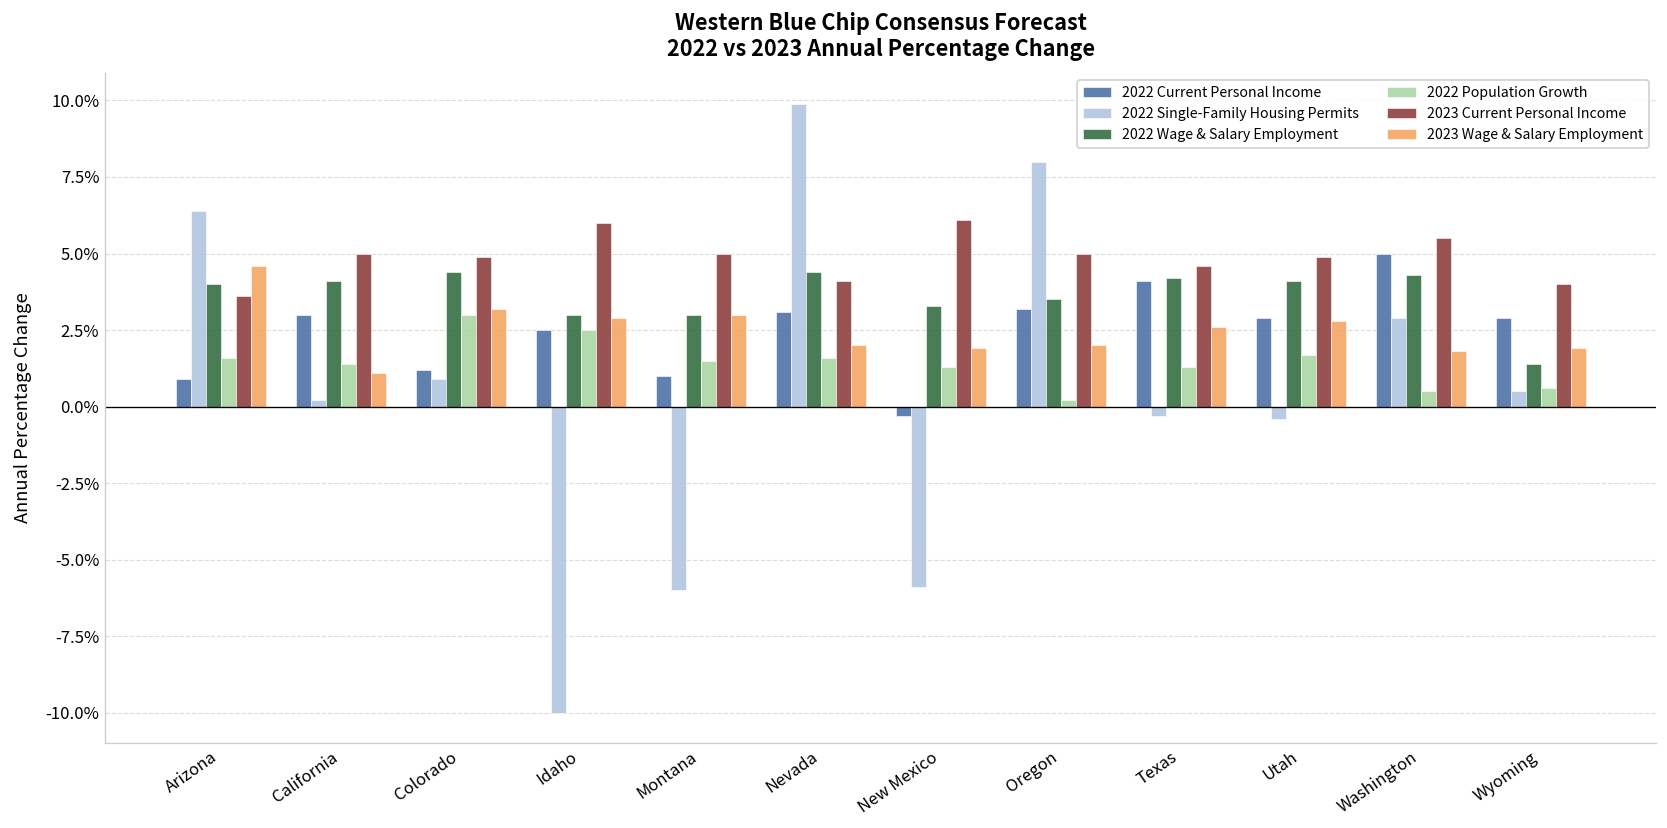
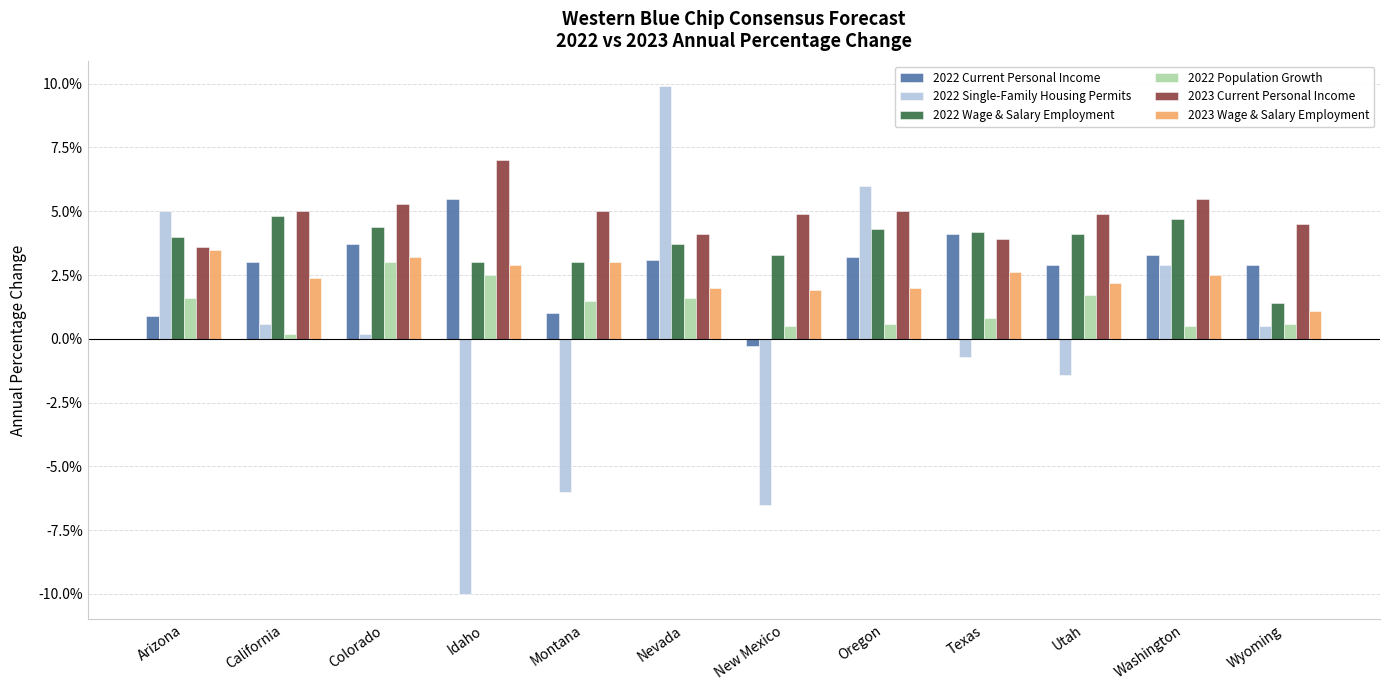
2022 Single-Family Housing Permits, Arizona: 6.4% -> 5.0%
2023 Wage & Salary Employment, Arizona: 4.6% -> 3.5%
2022 Single-Family Housing Permits, California: 0.2% -> 0.6%
2022 Wage & Salary Employment, California: 4.1% -> 4.8%
2022 Population Growth, California: 1.4% -> 0.2%
2023 Wage & Salary Employment, California: 1.1% -> 2.4%
2022 Current Personal Income, Colorado: 1.2% -> 3.7%
2022 Single-Family Housing Permits, Colorado: 0.9% -> 0.2%
2023 Current Personal Income, Colorado: 4.9% -> 5.3%
2022 Current Personal Income, Idaho: 2.5% -> 5.5%
2023 Current Personal Income, Idaho: 6.0% -> 7.0%
2022 Wage & Salary Employment, Nevada: 4.4% -> 3.7%
2022 Single-Family Housing Permits, New Mexico: -5.9% -> -6.5%
2022 Population Growth, New Mexico: 1.3% -> 0.5%
2023 Current Personal Income, New Mexico: 6.1% -> 4.9%
2022 Single-Family Housing Permits, Oregon: 8.0% -> 6.0%
2022 Wage & Salary Employment, Oregon: 3.5% -> 4.3%
2022 Population Growth, Oregon: 0.2% -> 0.6%
2022 Single-Family Housing Permits, Texas: -0.3% -> -0.7%
2022 Population Growth, Texas: 1.3% -> 0.8%
2023 Current Personal Income, Texas: 4.6% -> 3.9%
2022 Single-Family Housing Permits, Utah: -0.4% -> -1.4%
2023 Wage & Salary Employment, Utah: 2.8% -> 2.2%
2022 Current Personal Income, Washington: 5.0% -> 3.3%
2022 Wage & Salary Employment, Washington: 4.3% -> 4.7%
2023 Wage & Salary Employment, Washington: 1.8% -> 2.5%
2023 Current Personal Income, Wyoming: 4.0% -> 4.5%
2023 Wage & Salary Employment, Wyoming: 1.9% -> 1.1%
